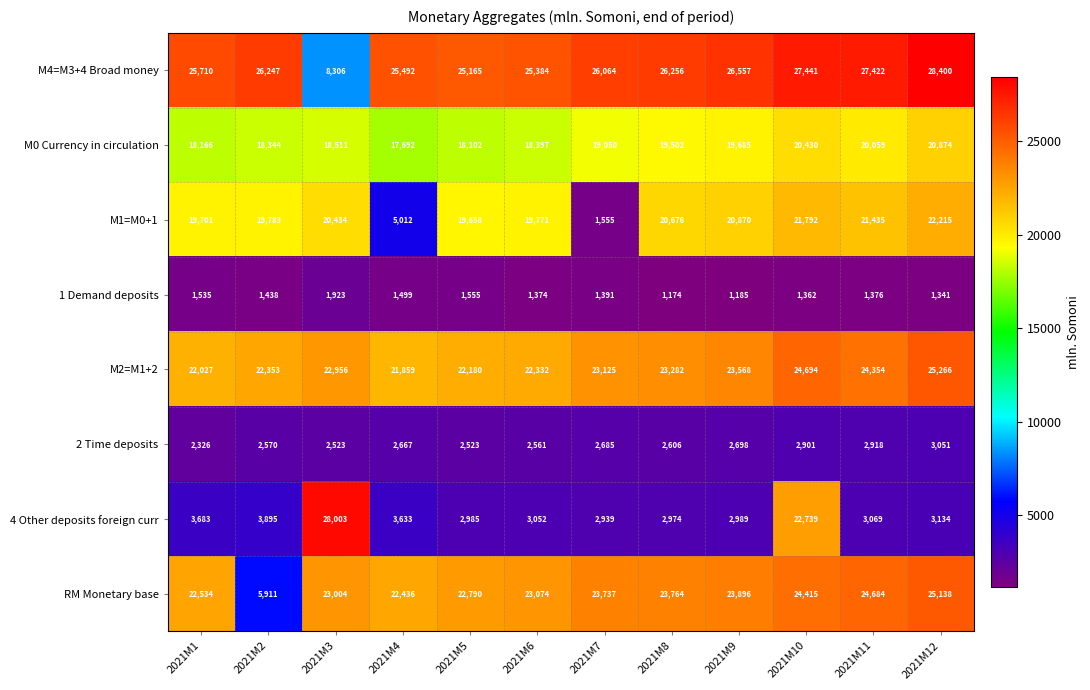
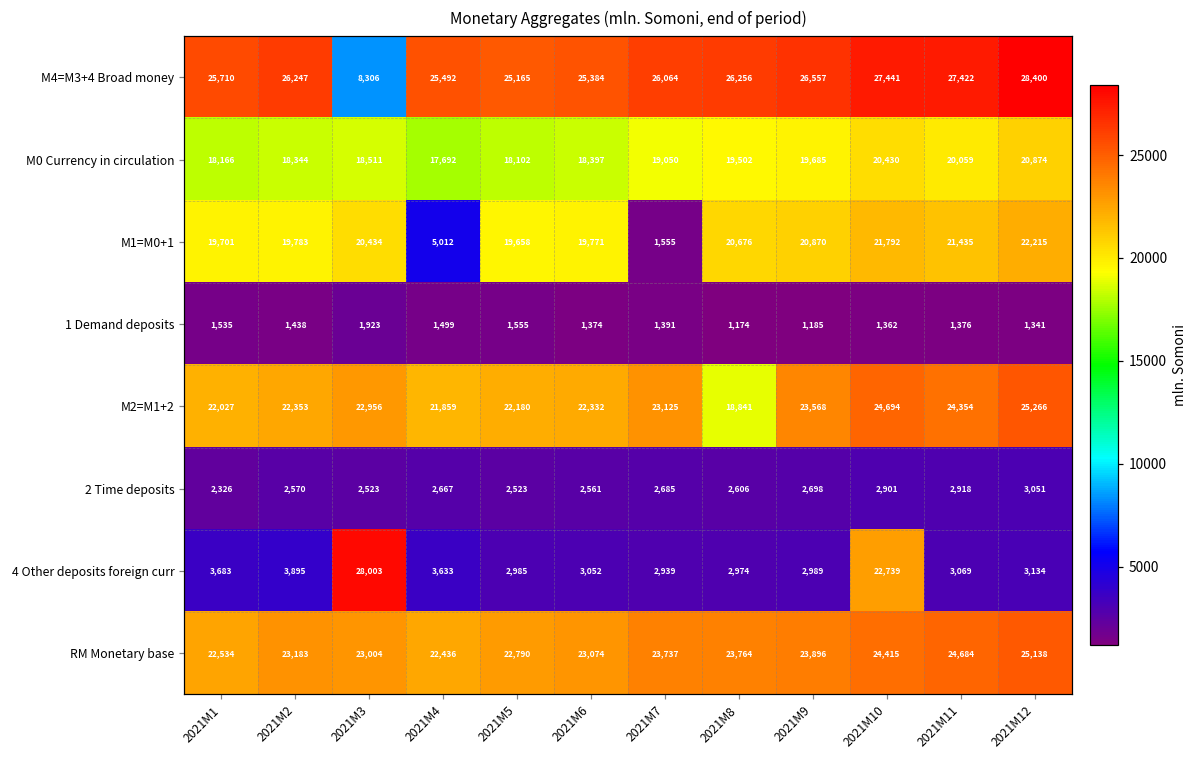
M2=M1+2, 2021M8: 23,282 -> 18,841
RM Monetary base, 2021M2: 5,911 -> 23,183
